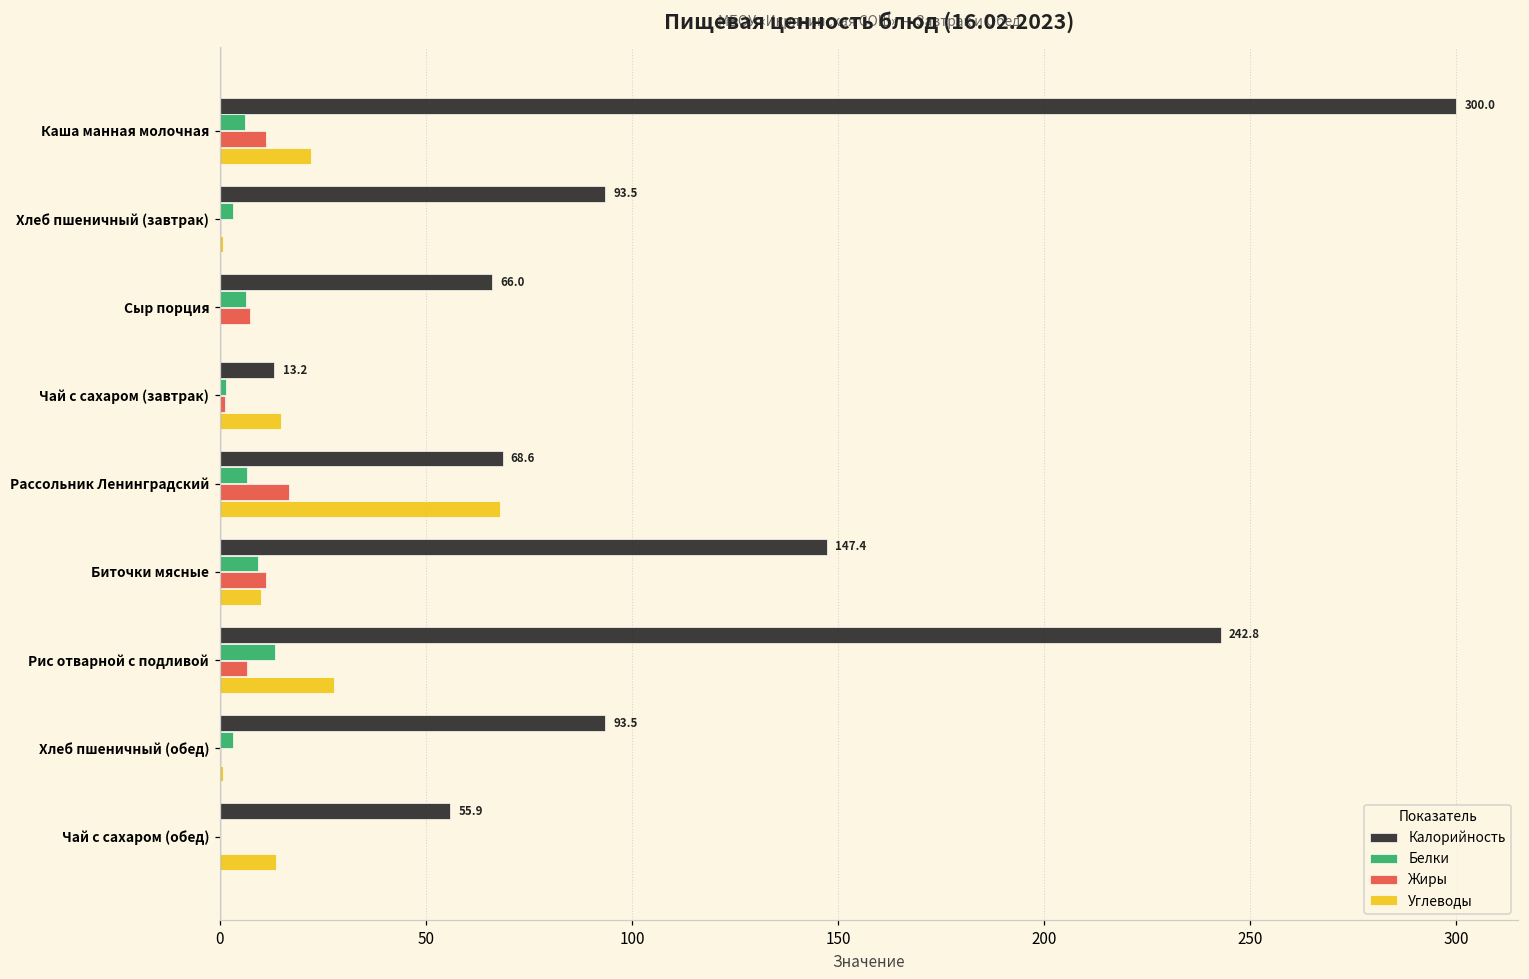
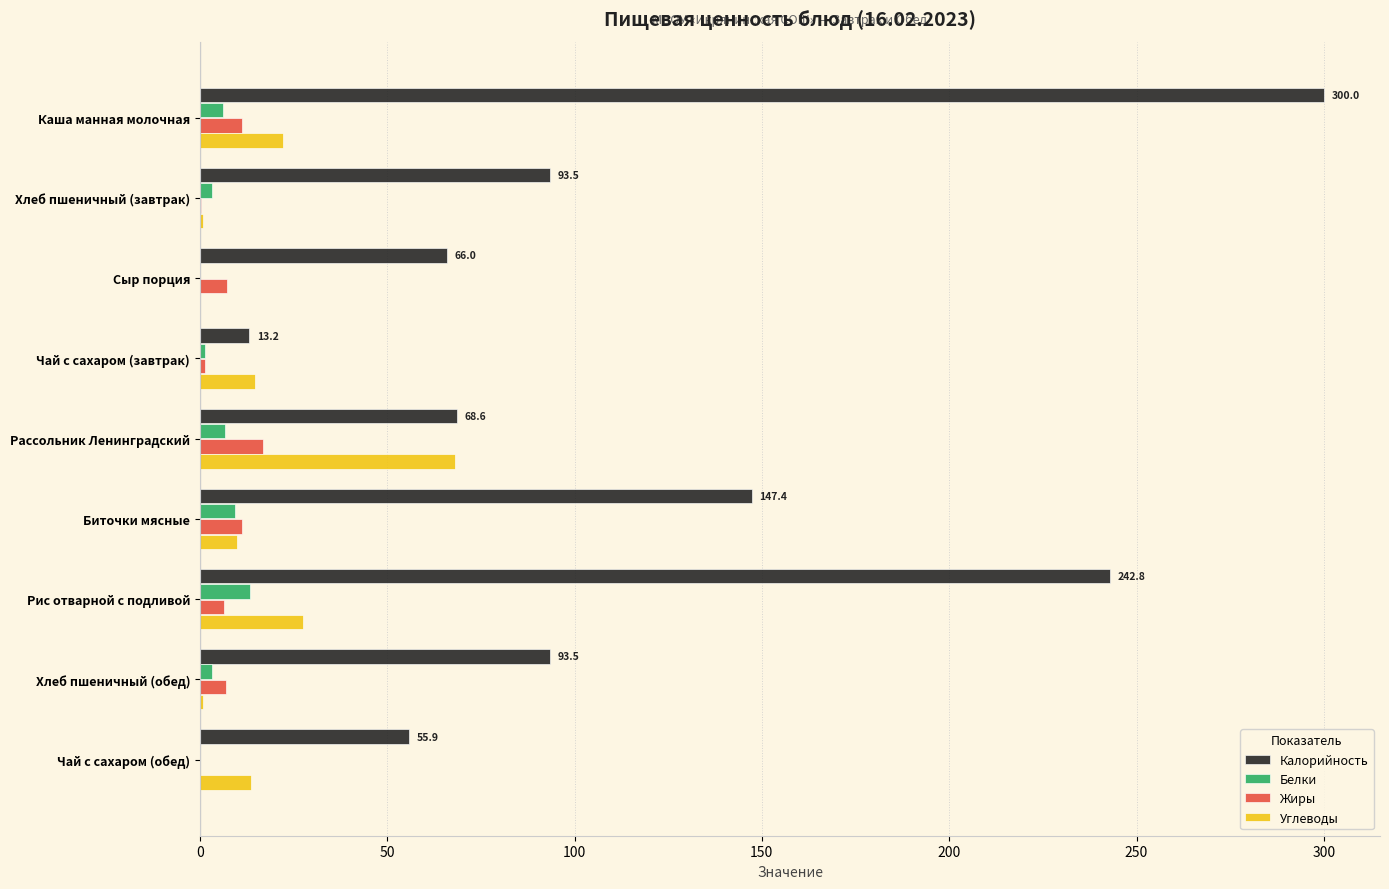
Белки, Сыр порция: 6 -> 0
Жиры, Хлеб пшеничный (обед): 0 -> 7
